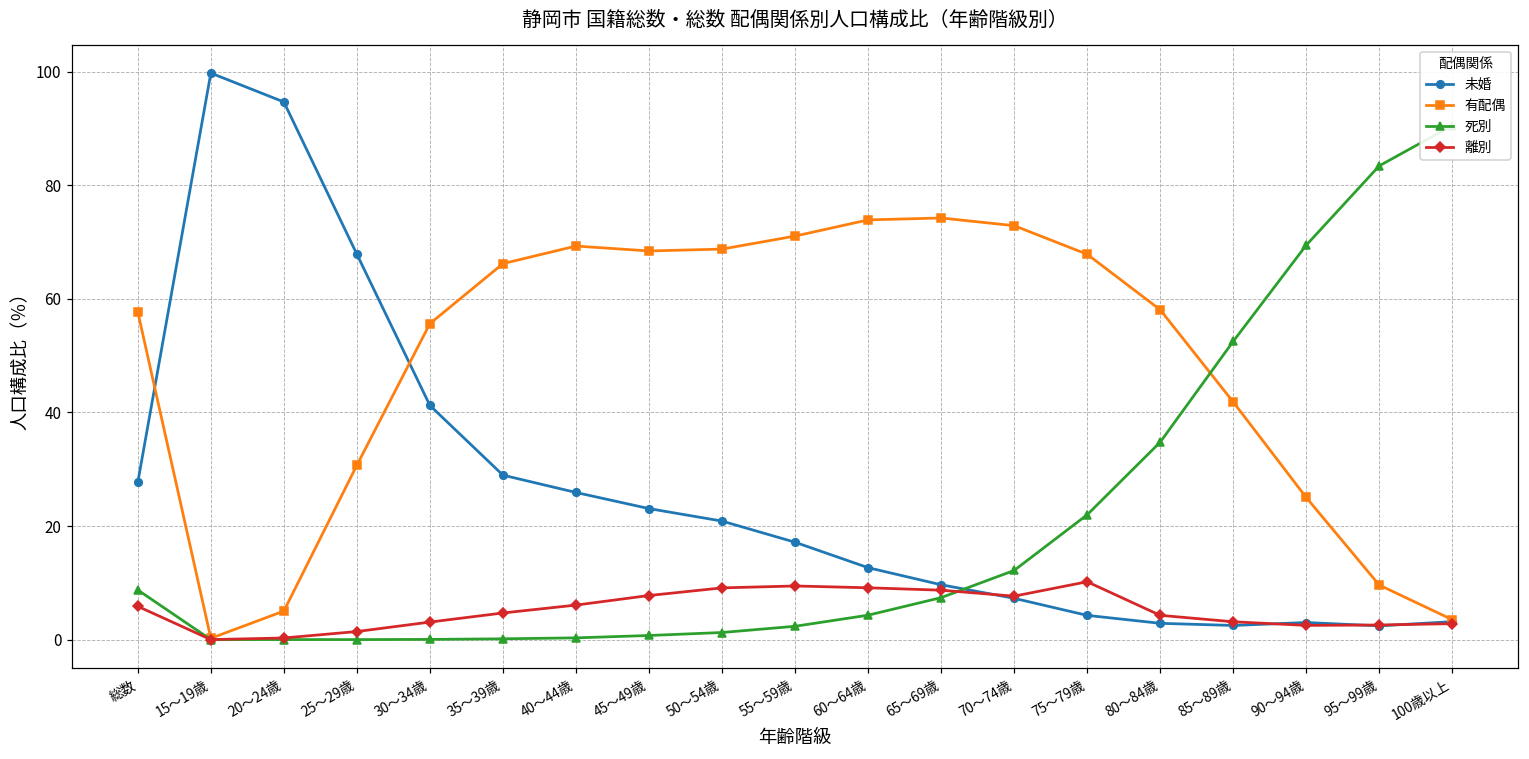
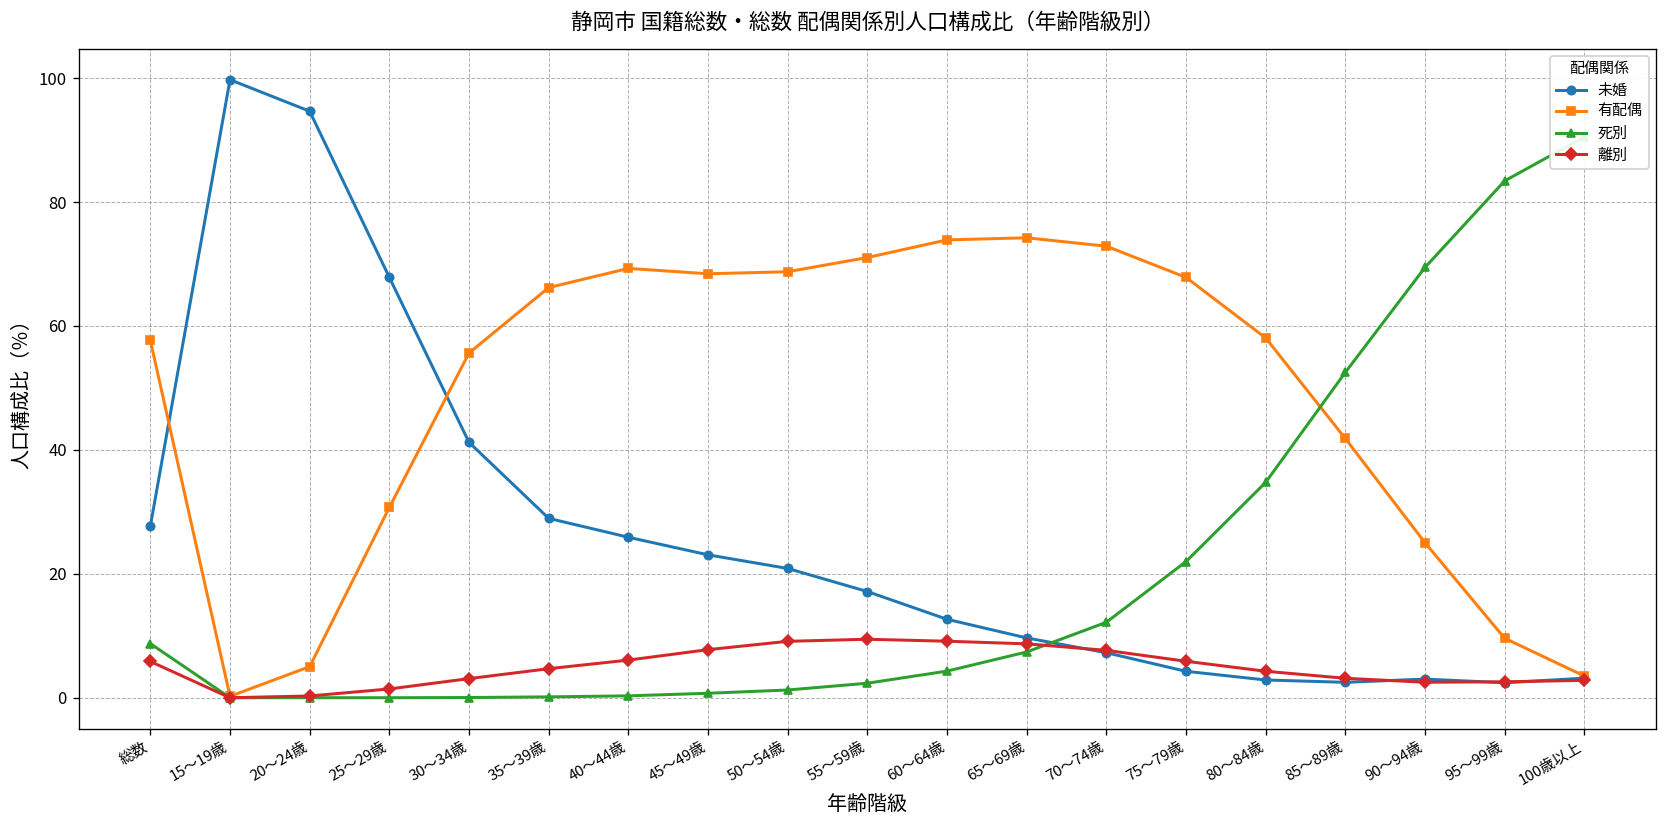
離別, 75～79歳: 10 -> 6
